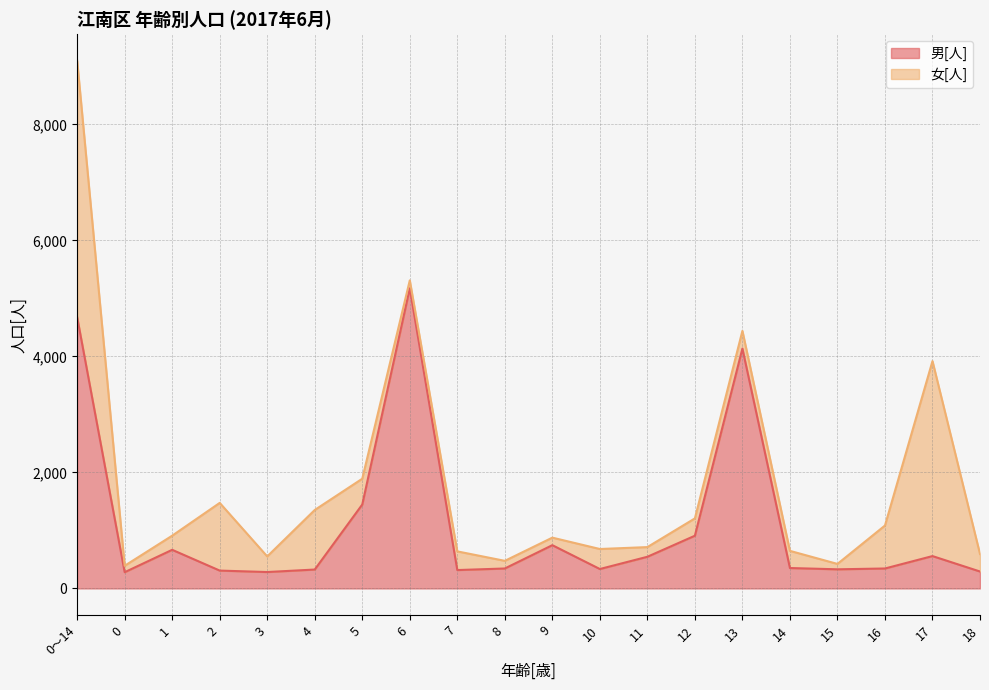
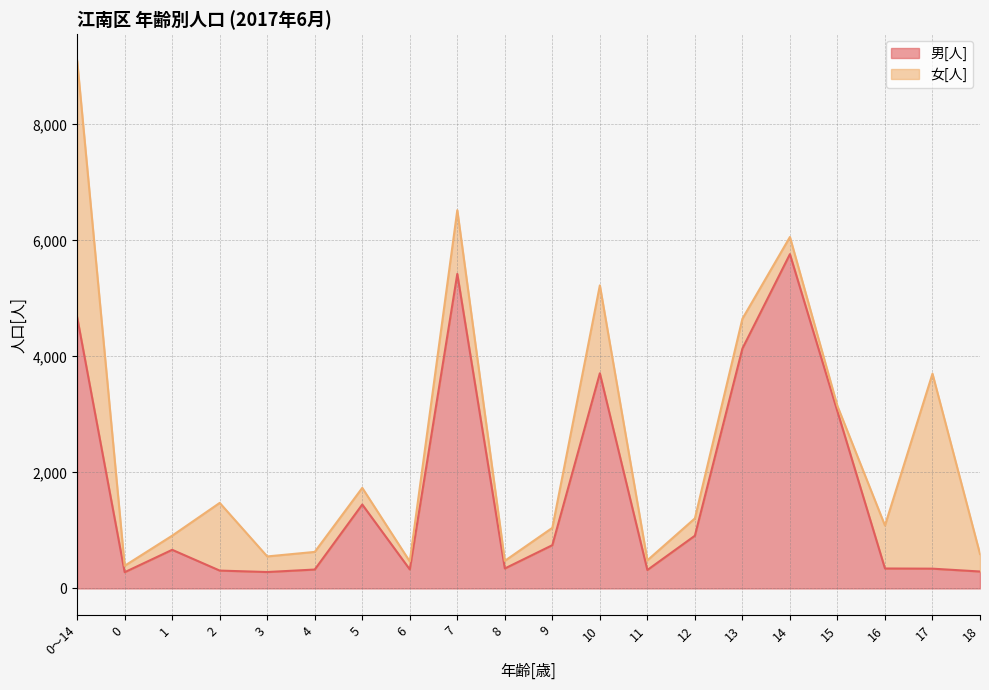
女[人], 4: 1,000 -> 300
女[人], 5: 400 -> 300
男[人], 6: 5,200 -> 300
男[人], 7: 300 -> 5,400
女[人], 7: 300 -> 1,100
女[人], 9: 100 -> 300
男[人], 10: 300 -> 3,700
女[人], 10: 300 -> 1,500
男[人], 11: 500 -> 300
女[人], 13: 300 -> 500
男[人], 14: 400 -> 5,800
男[人], 15: 300 -> 3,100
男[人], 17: 600 -> 300
